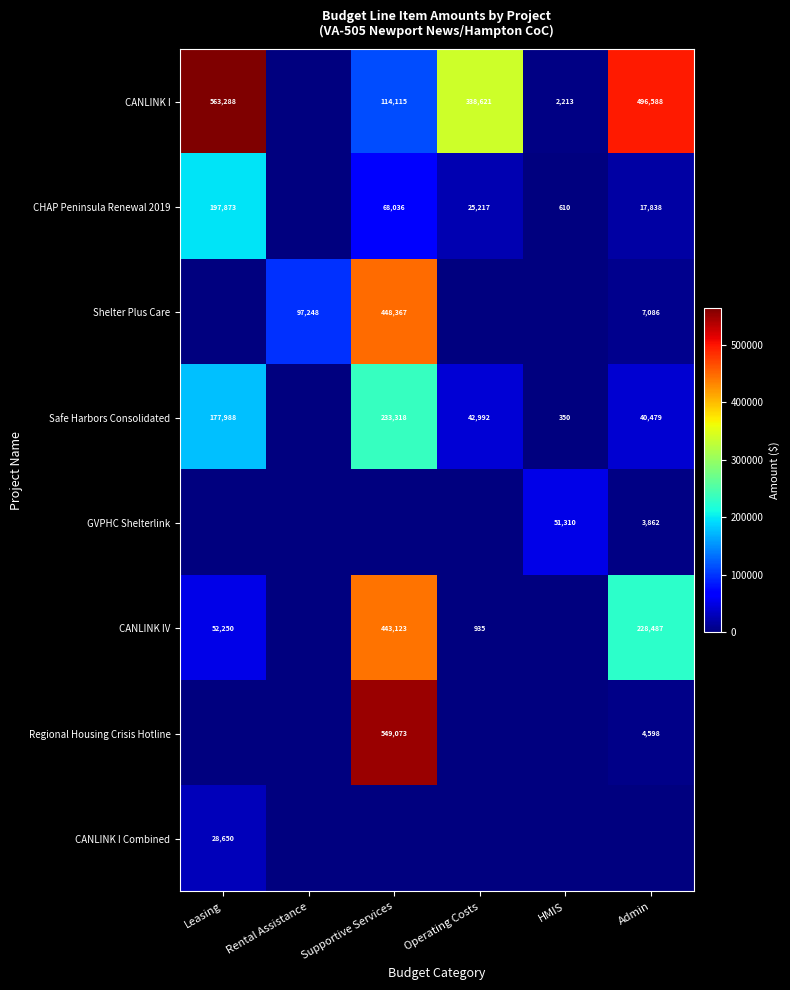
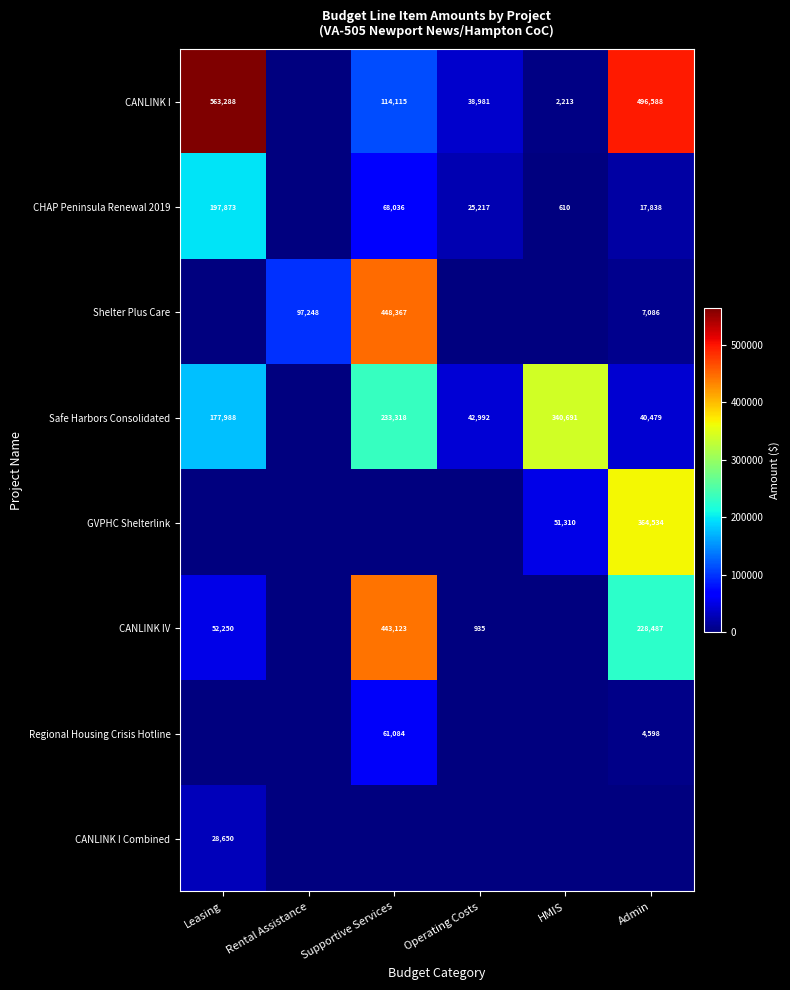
CANLINK I, Operating Costs: 338,621 -> 38,981
Safe Harbors Consolidated, HMIS: 350 -> 340,691
GVPHC Shelterlink, Admin: 3,862 -> 364,534
Regional Housing Crisis Hotline, Supportive Services: 549,073 -> 61,084
